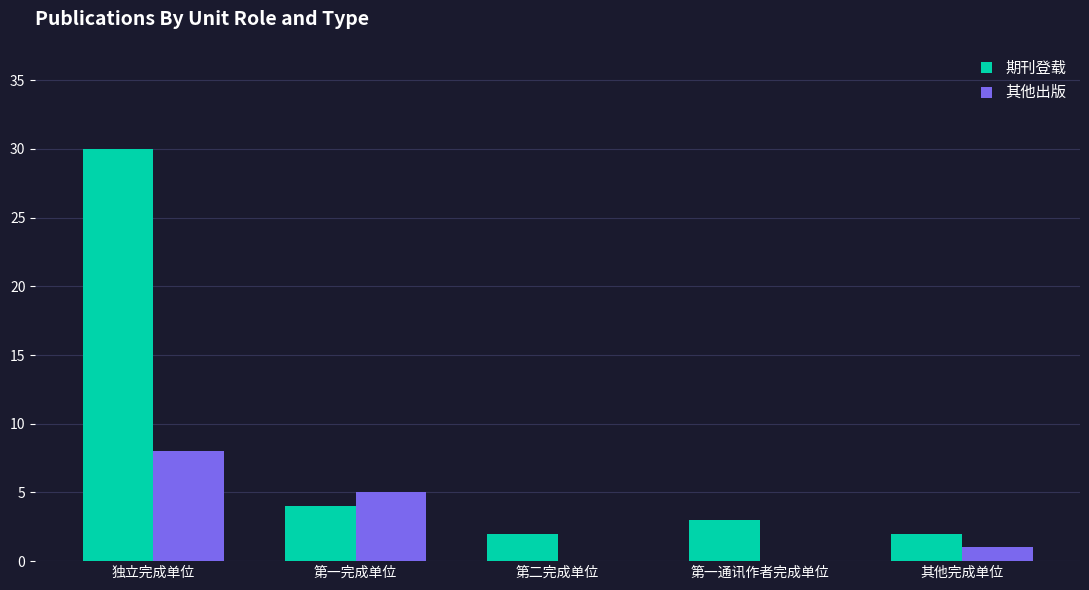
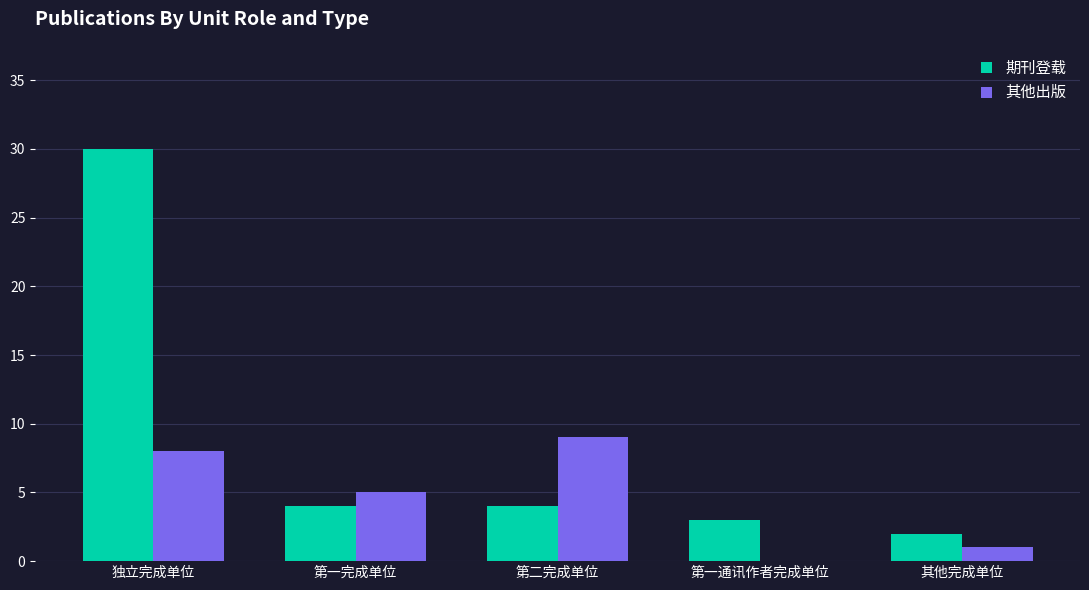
期刊登载, 第二完成单位: 2 -> 4
其他出版, 第二完成单位: 0 -> 9
